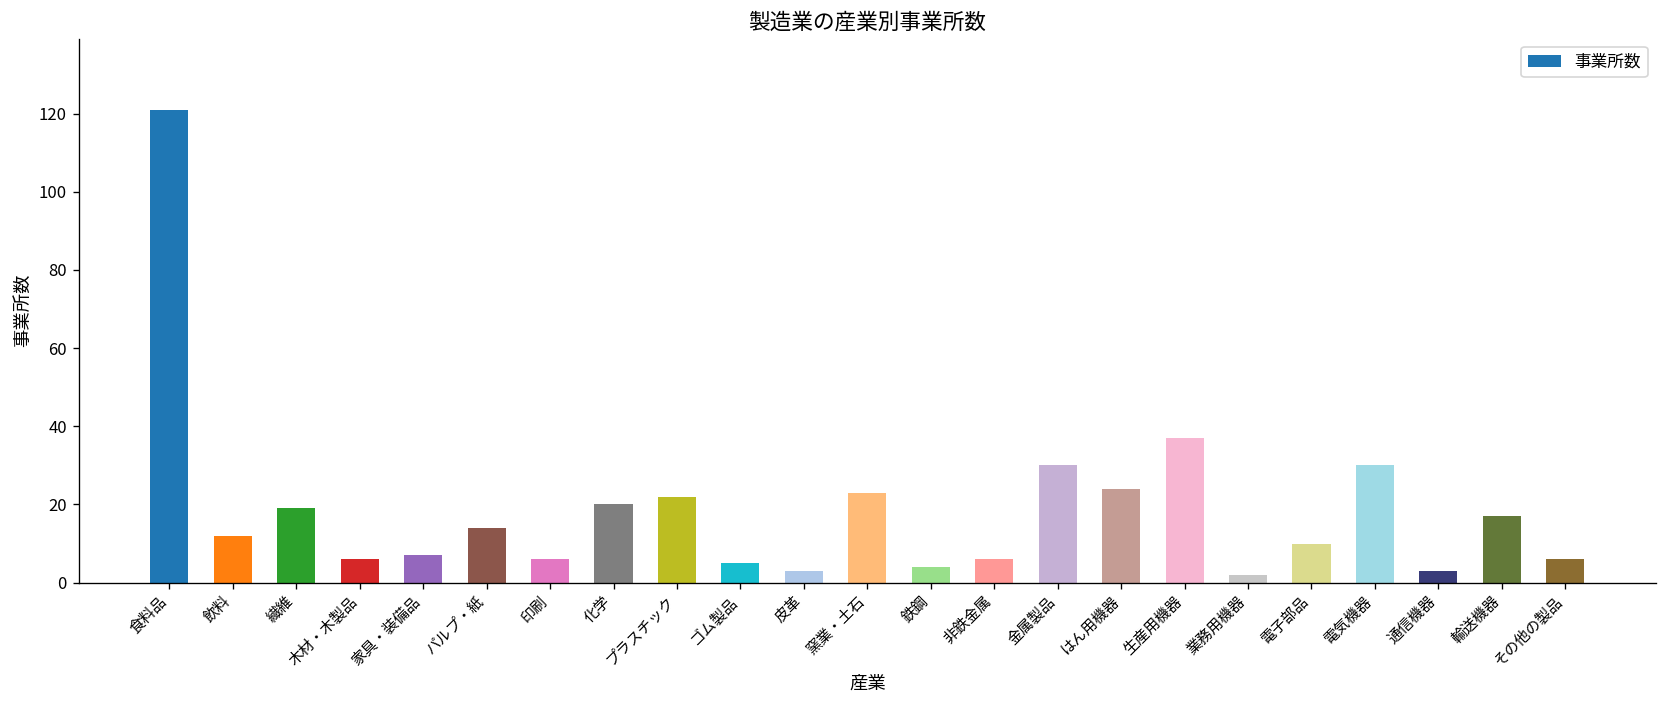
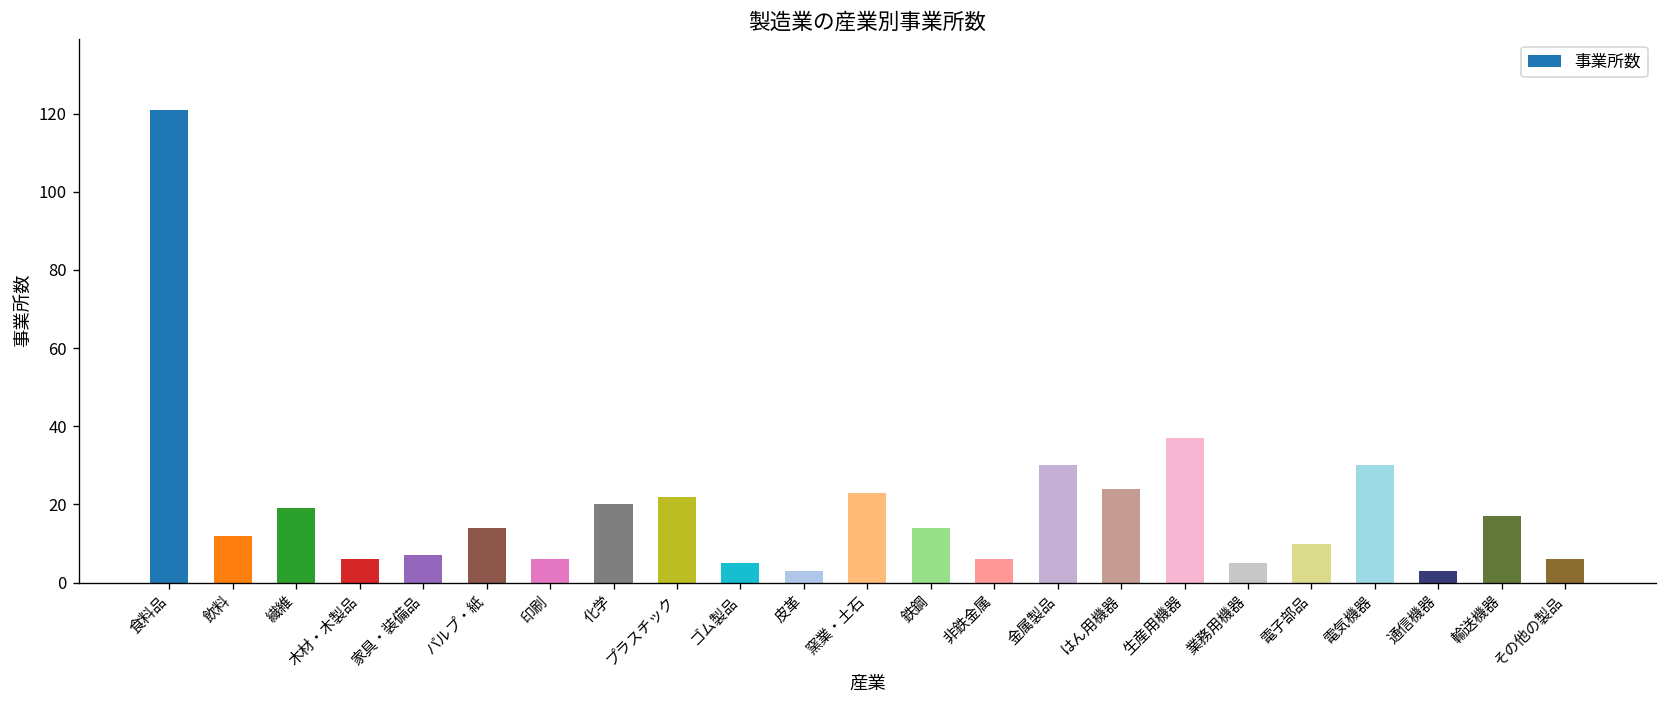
鉄鋼: 4 -> 14
業務用機器: 2 -> 5
